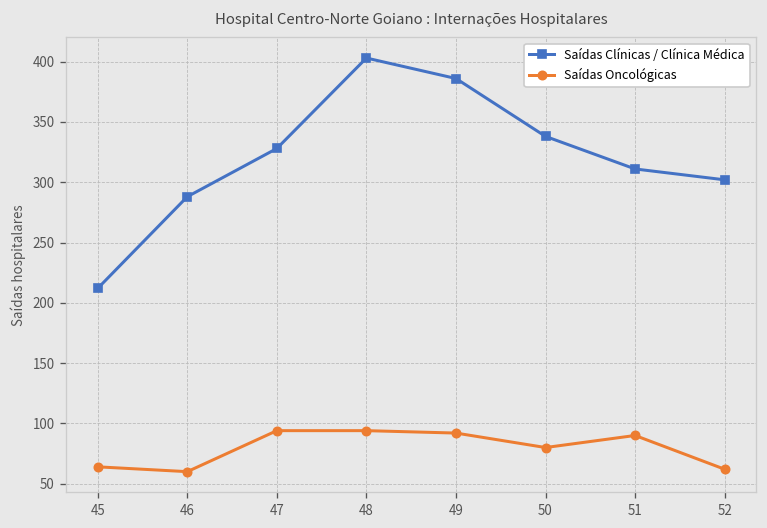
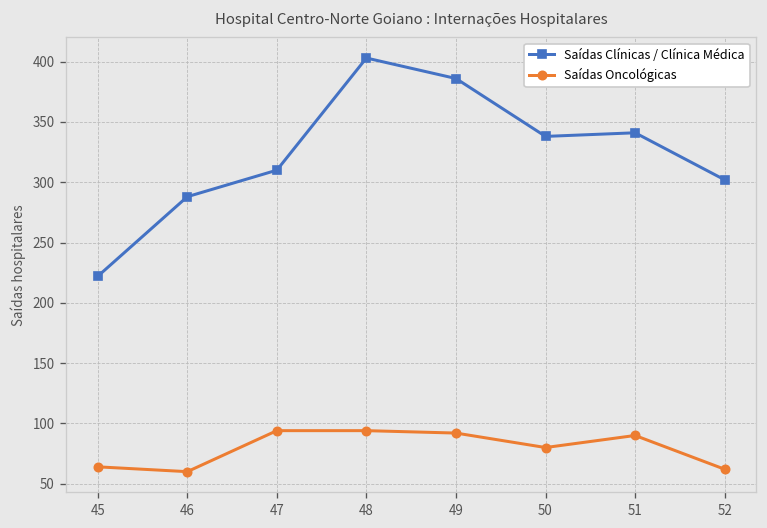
Saídas Clínicas / Clínica Médica, 45: 212 -> 222
Saídas Clínicas / Clínica Médica, 47: 328 -> 310
Saídas Clínicas / Clínica Médica, 51: 311 -> 341
